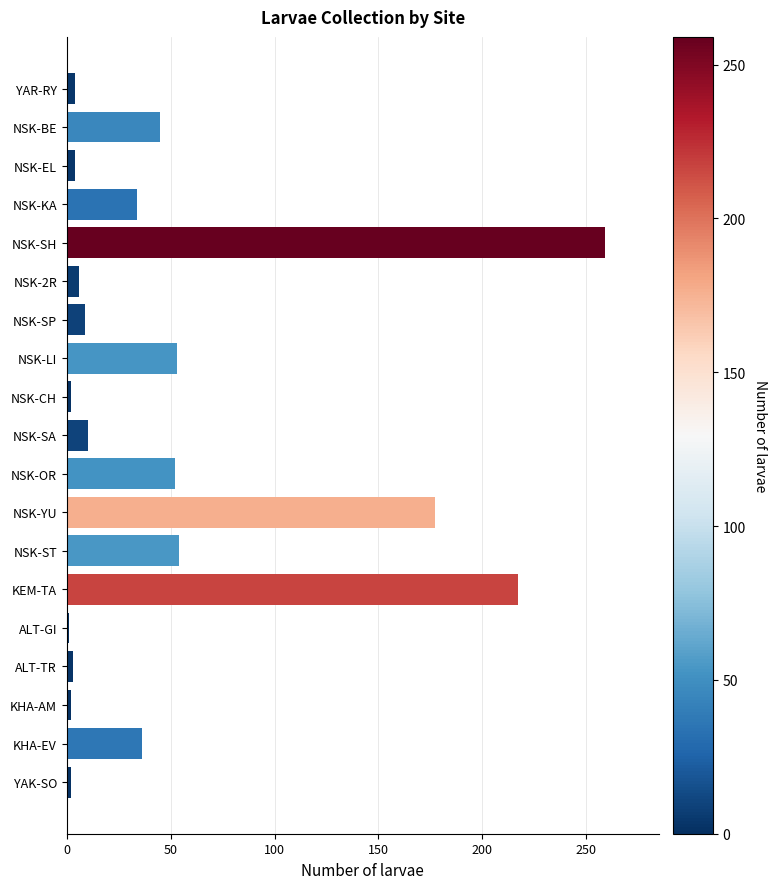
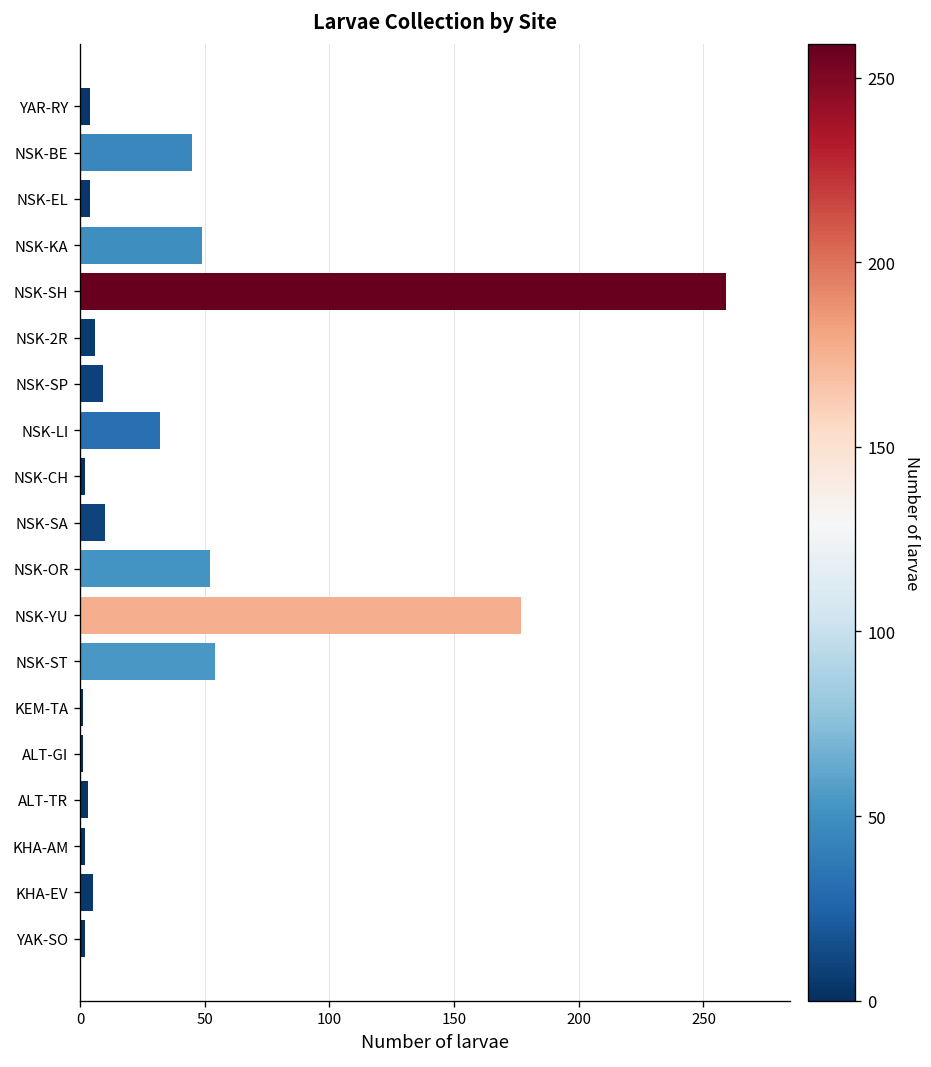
NSK-KA: 34 -> 49
NSK-LI: 53 -> 32
KEM-TA: 217 -> 1
KHA-EV: 36 -> 5
